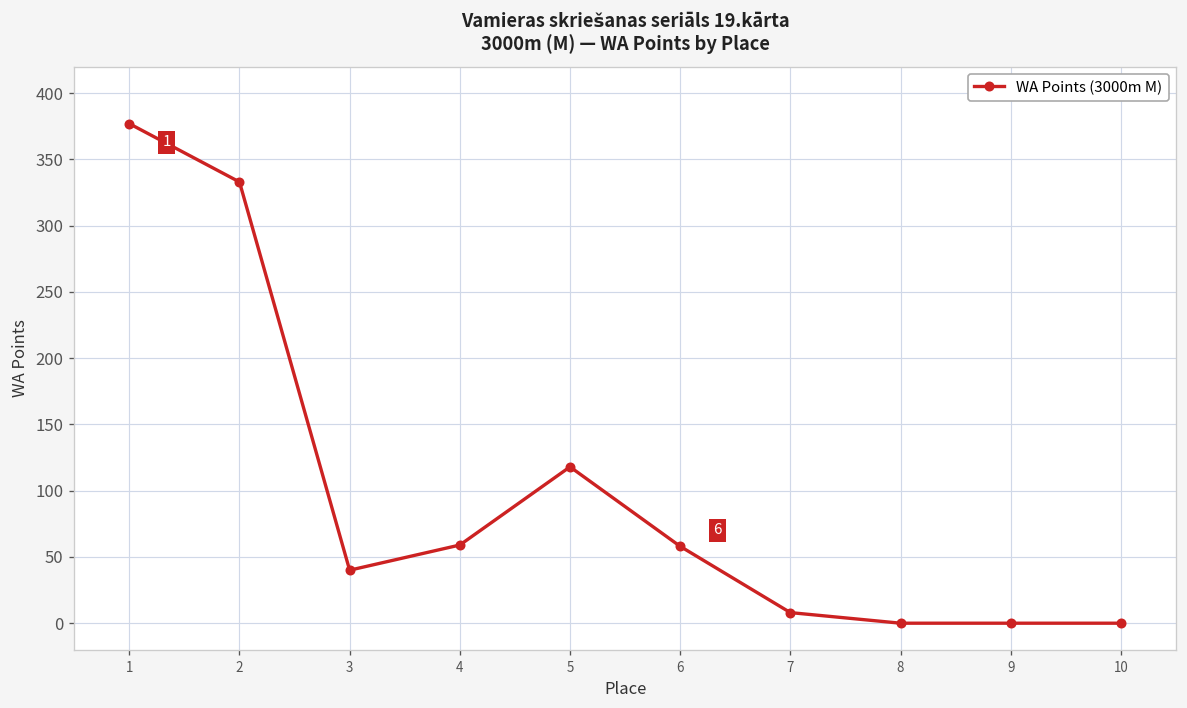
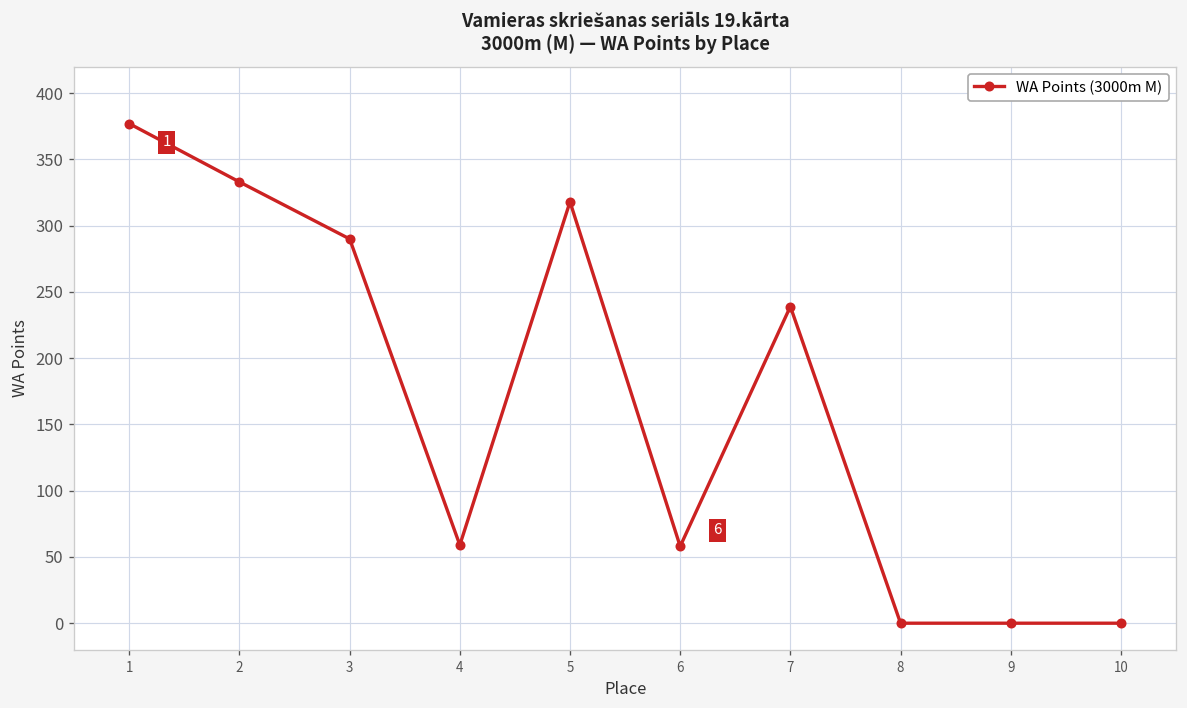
3: 40 -> 290
5: 118 -> 318
7: 8 -> 239
